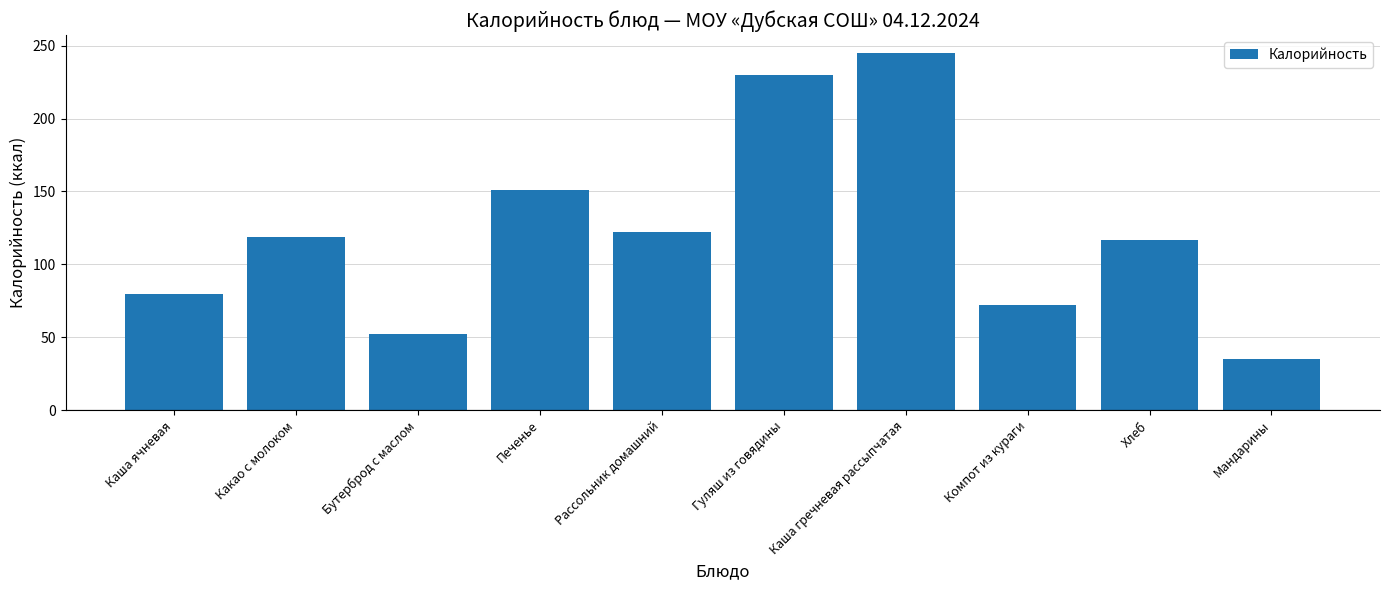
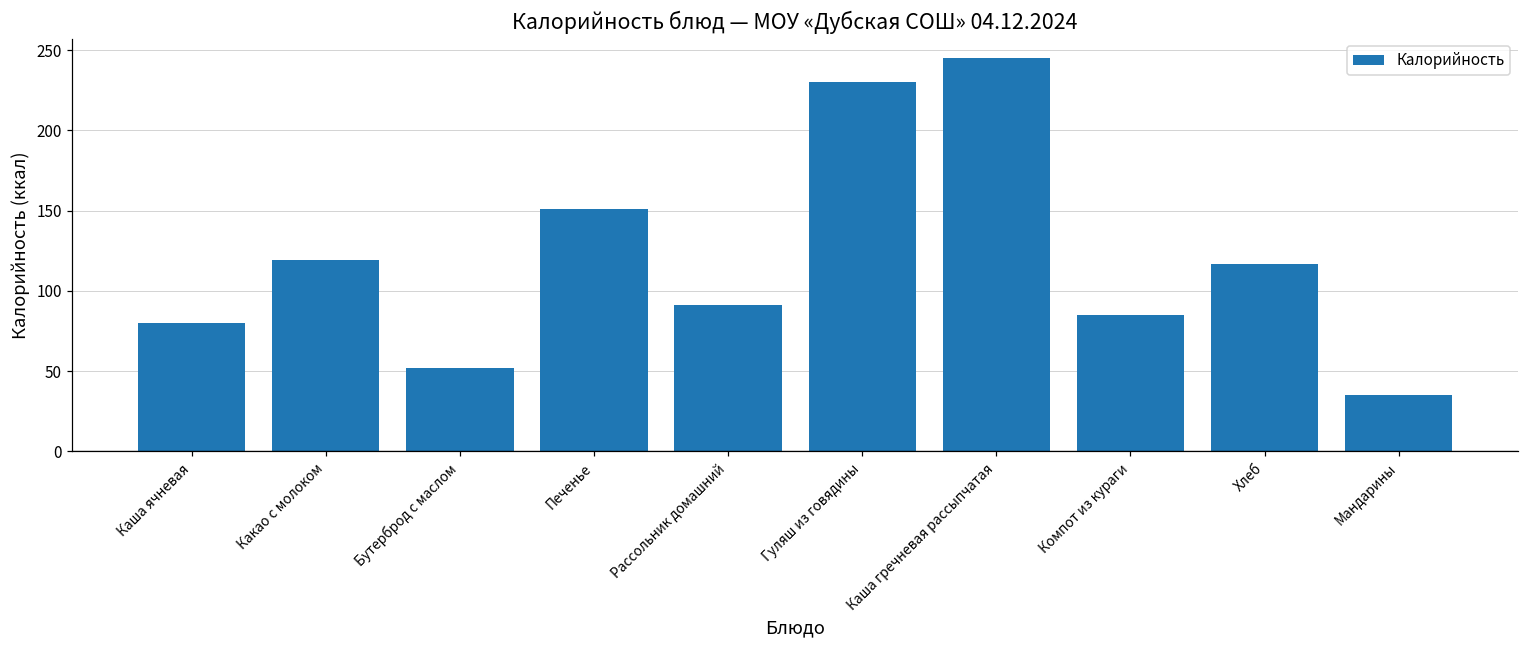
Рассольник домашний: 122 -> 91
Компот из кураги: 72 -> 85
